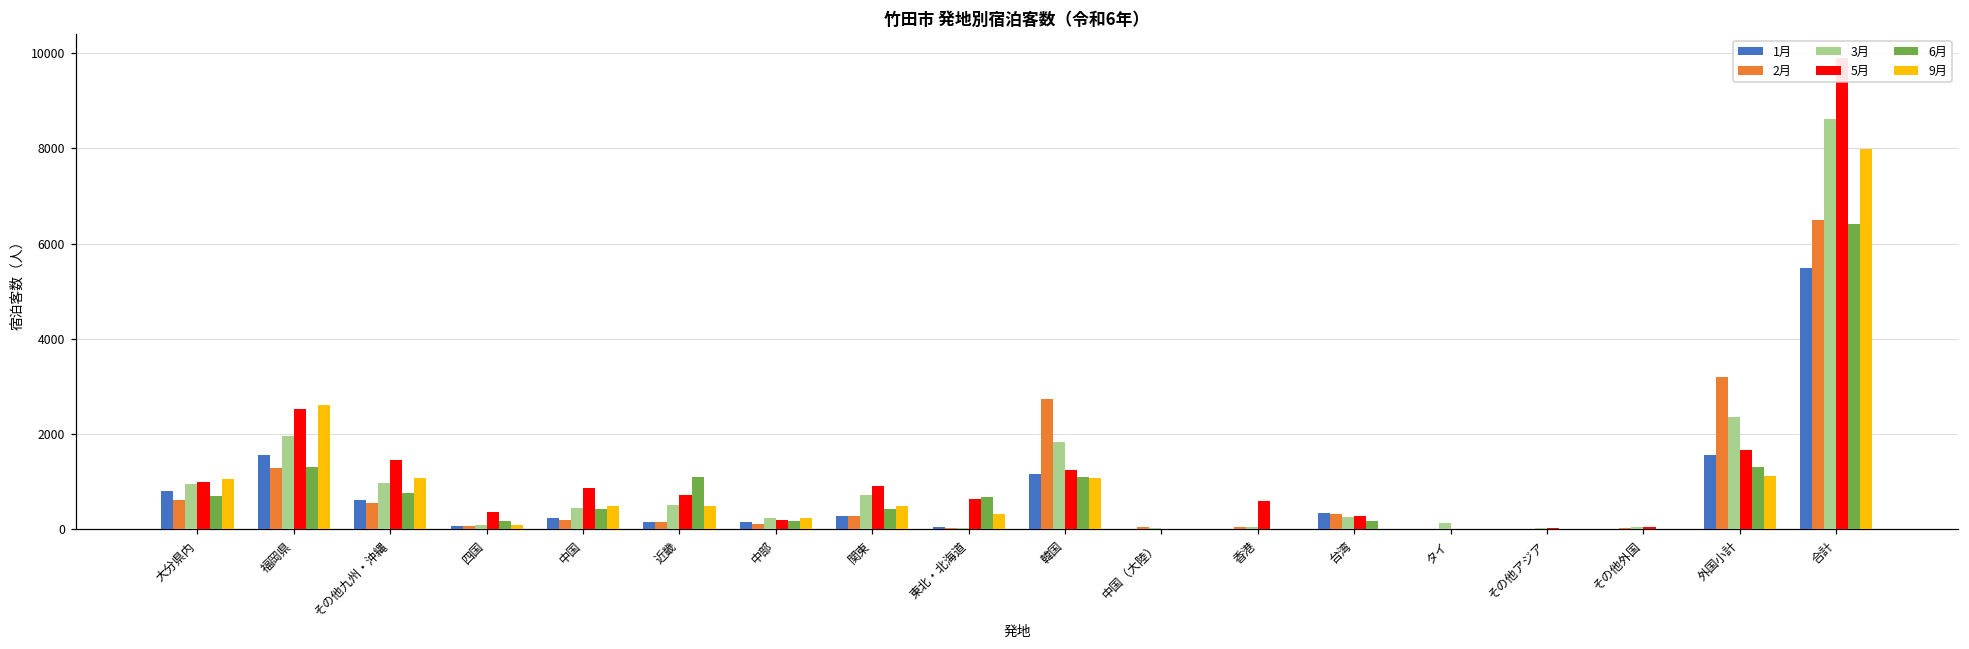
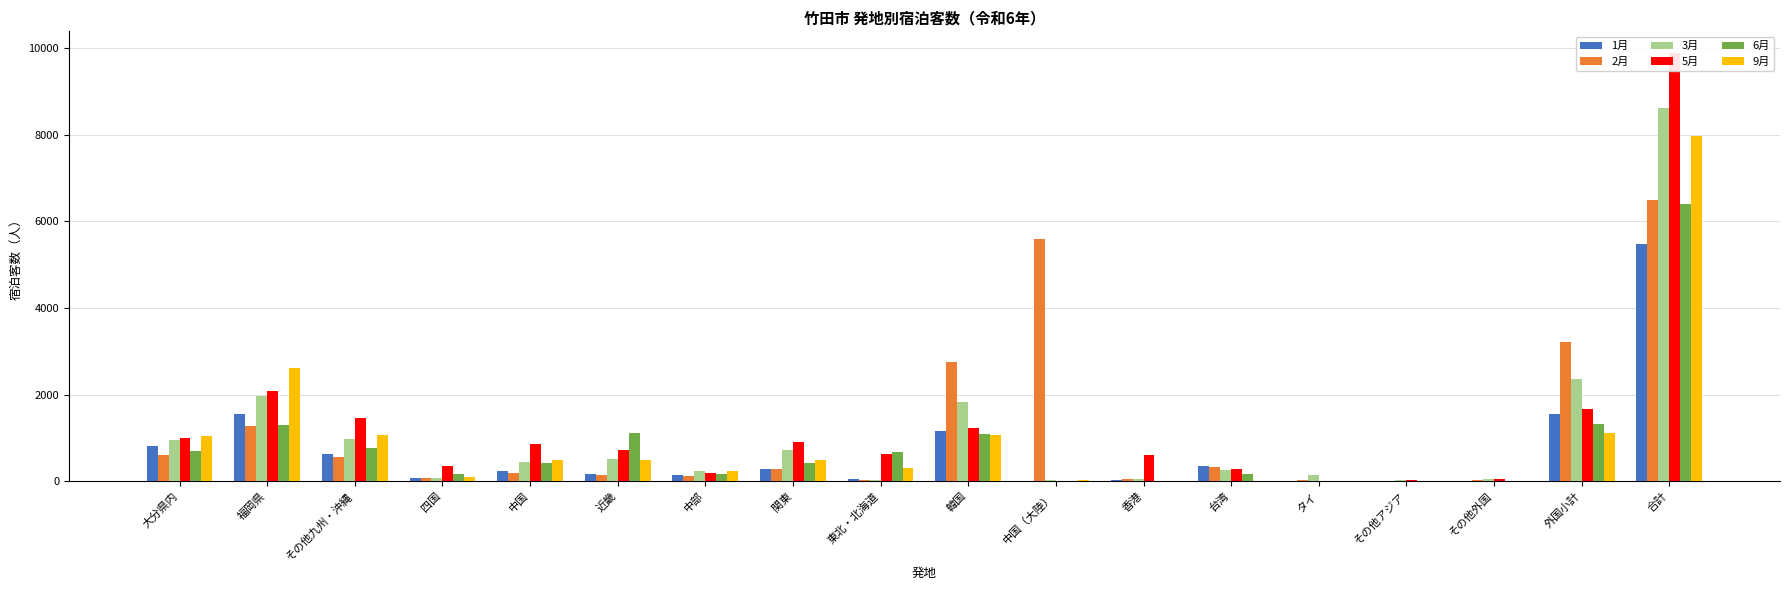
5月, 福岡県: 2500 -> 2100
2月, 中国（大陸）: 100 -> 5600
